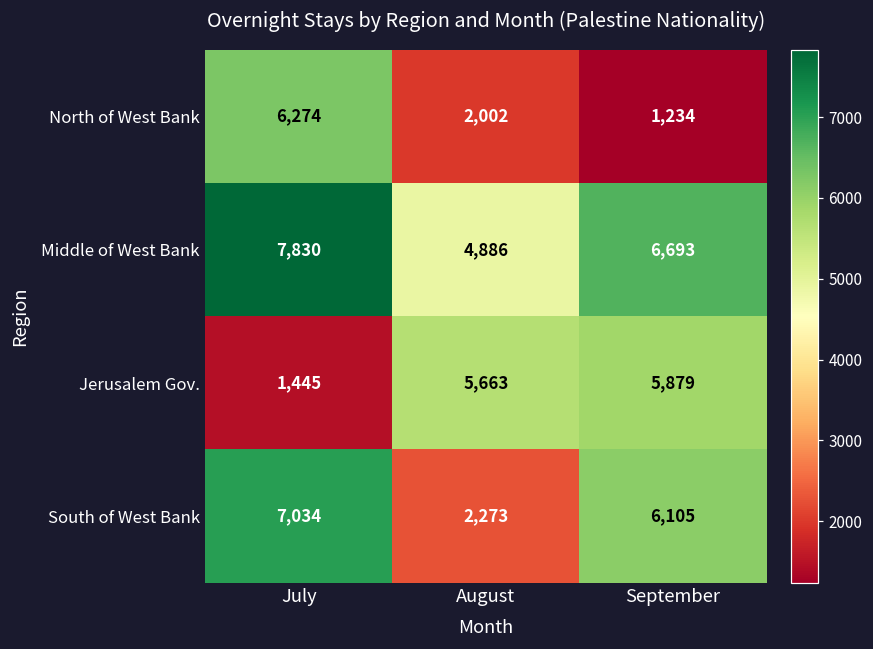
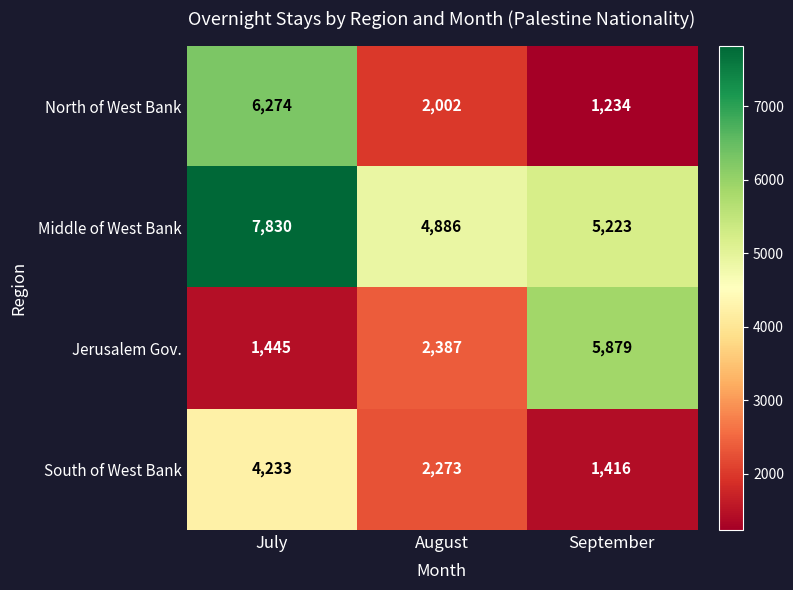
Middle of West Bank, September: 6,693 -> 5,223
Jerusalem Gov., August: 5,663 -> 2,387
South of West Bank, July: 7,034 -> 4,233
South of West Bank, September: 6,105 -> 1,416
